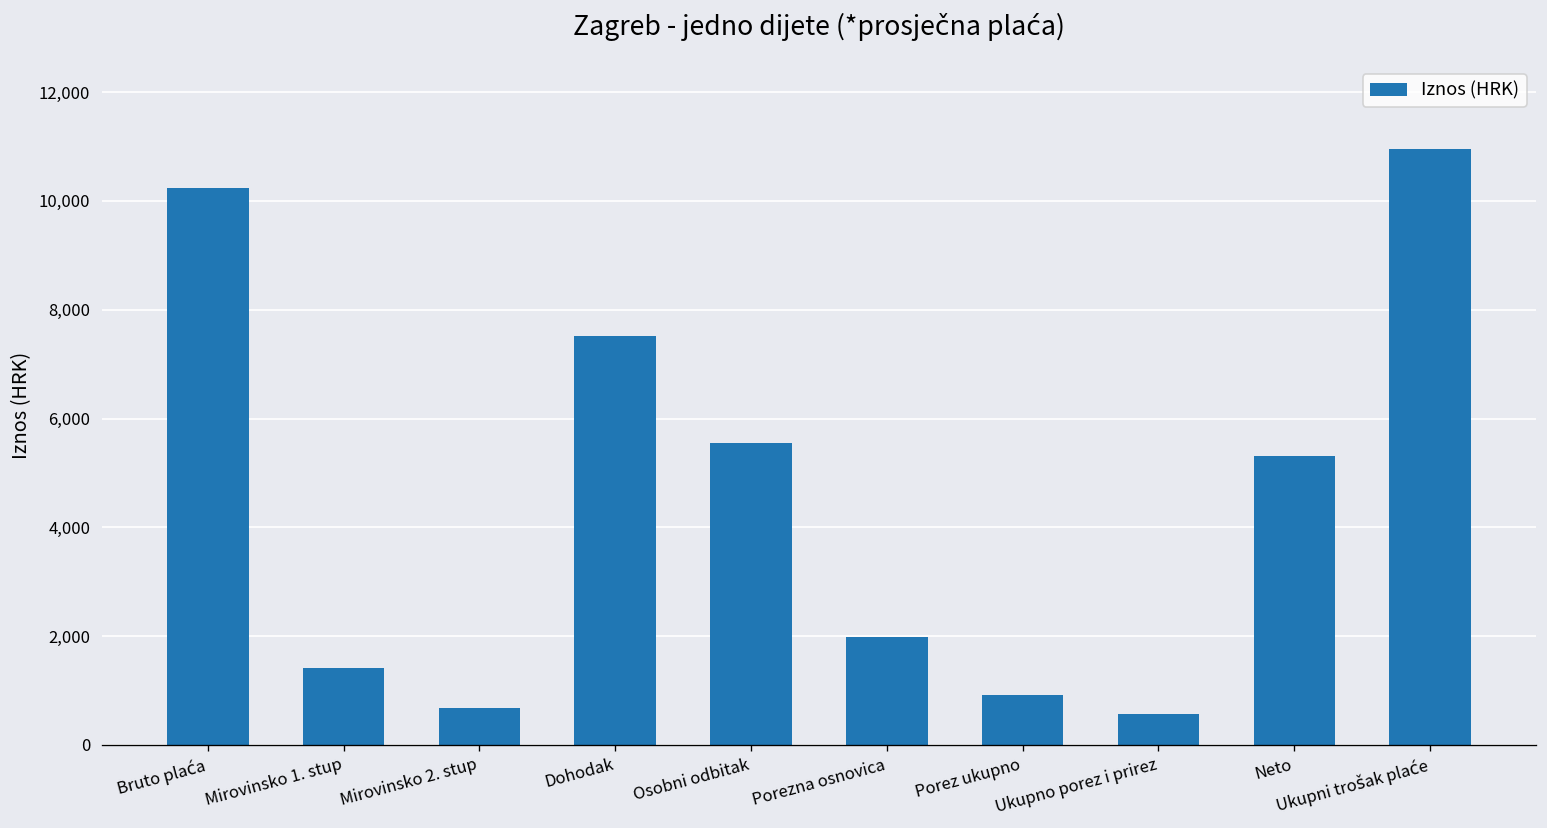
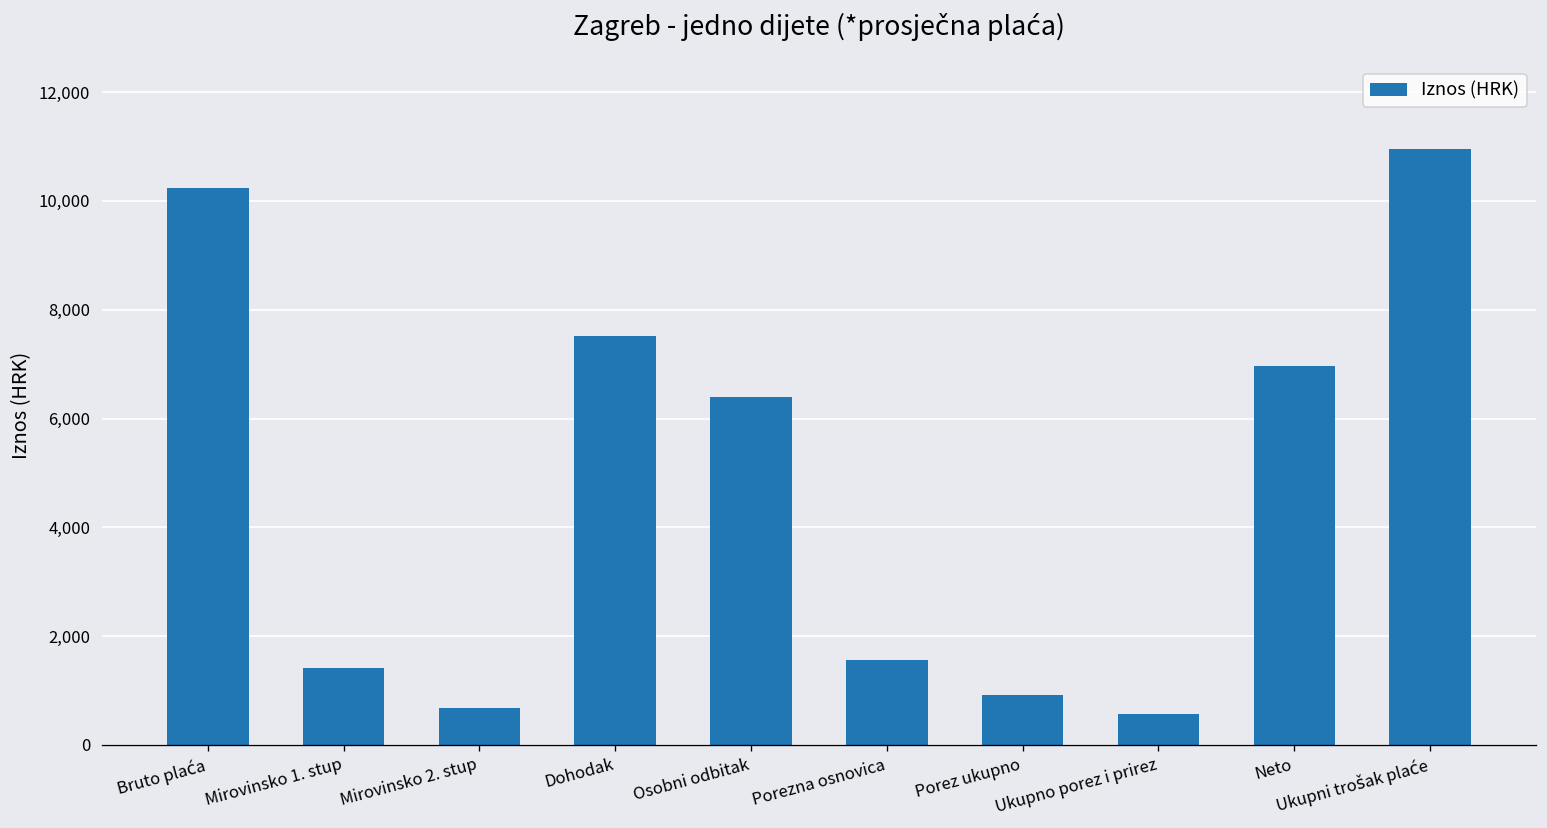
Osobni odbitak: 5,600 -> 6,400
Porezna osnovica: 2,000 -> 1,600
Neto: 5,300 -> 7,000
